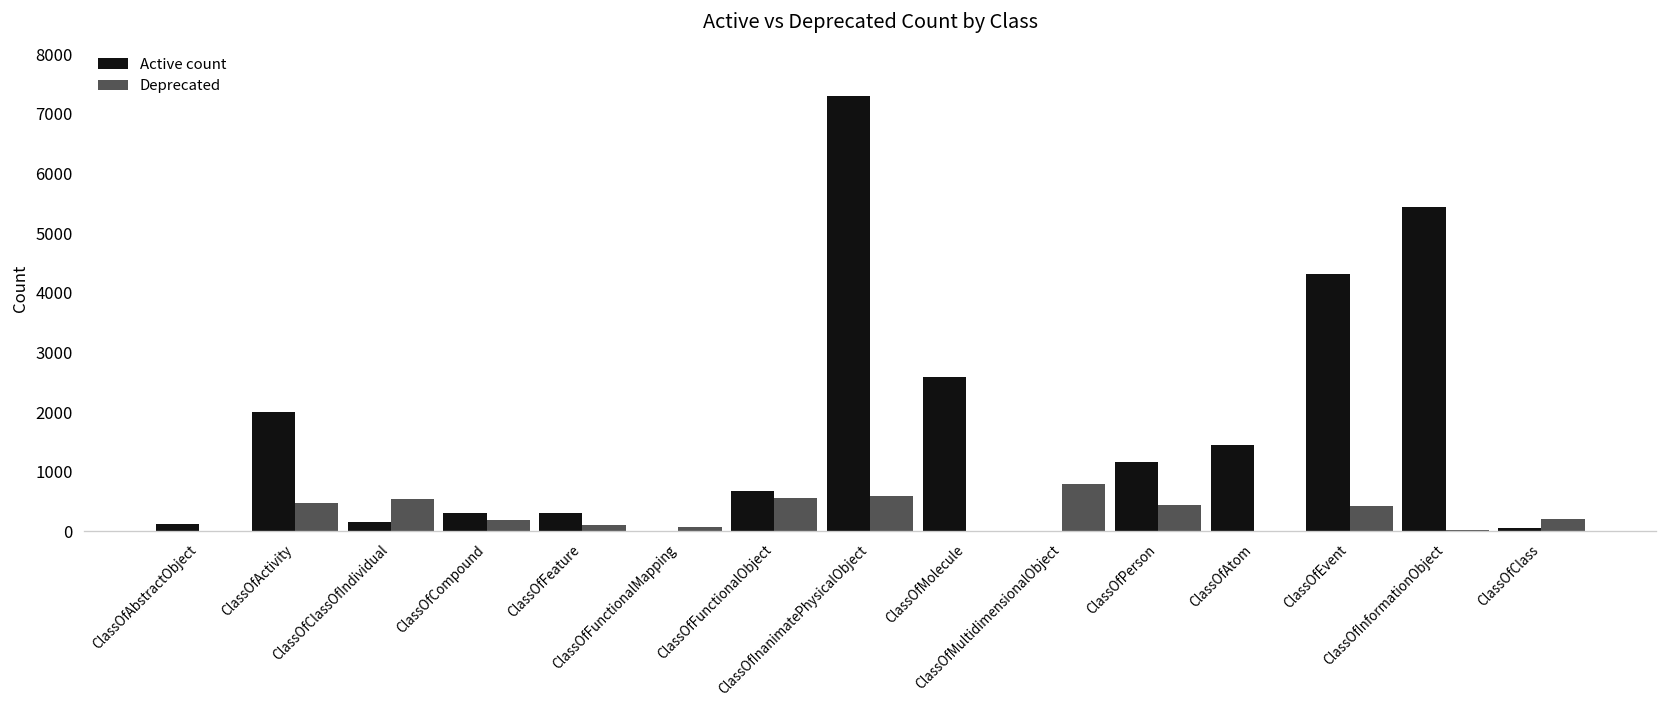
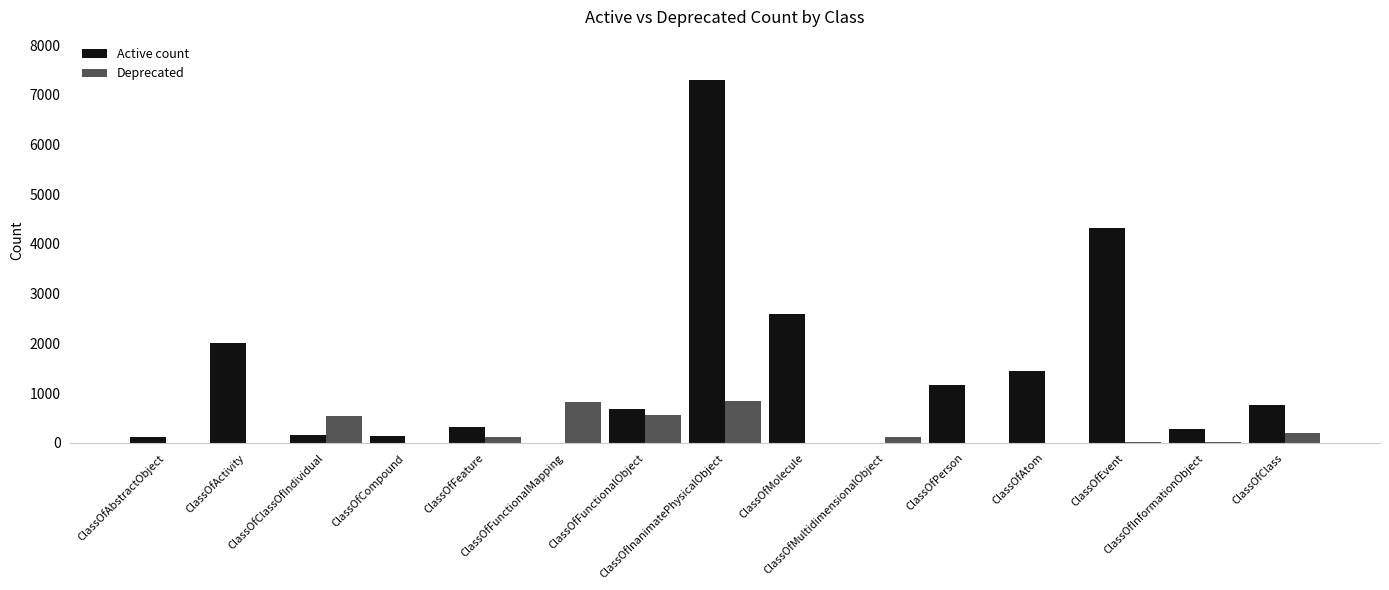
Deprecated, ClassOfActivity: 500 -> 0
Active count, ClassOfCompound: 300 -> 100
Deprecated, ClassOfCompound: 200 -> 0
Deprecated, ClassOfFunctionalMapping: 100 -> 800
Deprecated, ClassOfInanimatePhysicalObject: 600 -> 800
Deprecated, ClassOfMultidimensionalObject: 800 -> 100
Deprecated, ClassOfPerson: 400 -> 0
Deprecated, ClassOfEvent: 400 -> 0
Active count, ClassOfInformationObject: 5400 -> 300
Active count, ClassOfClass: 100 -> 800
